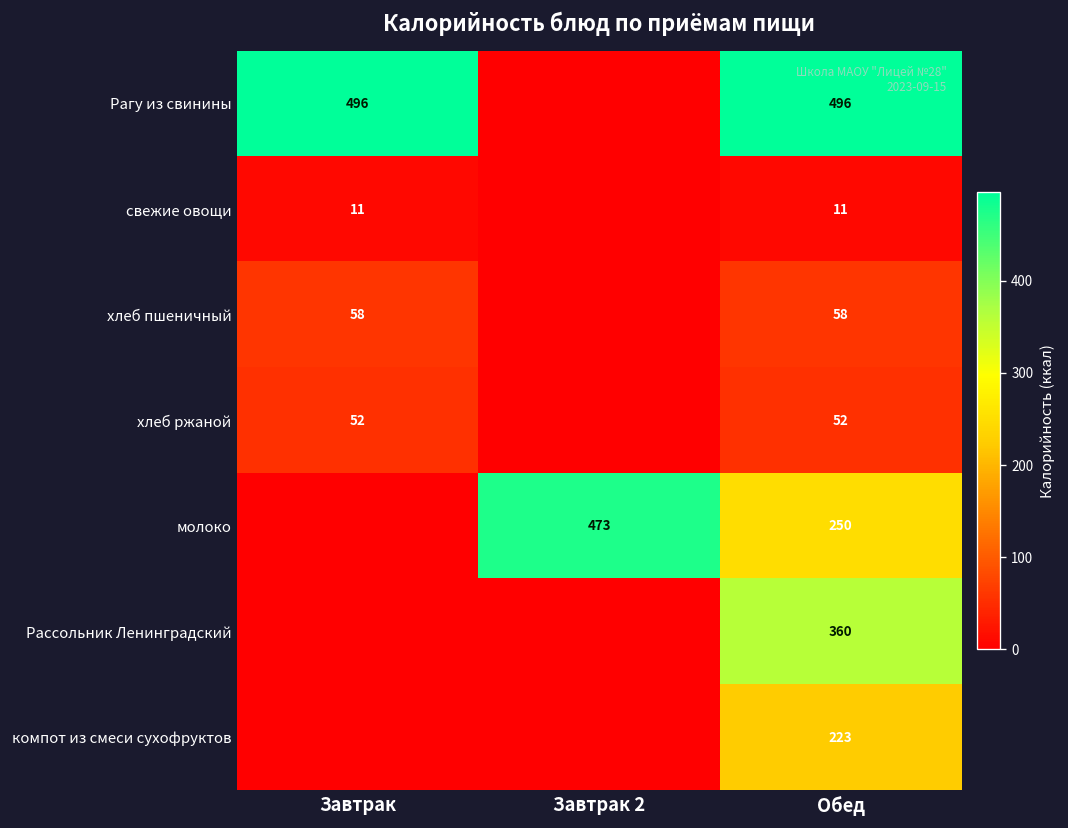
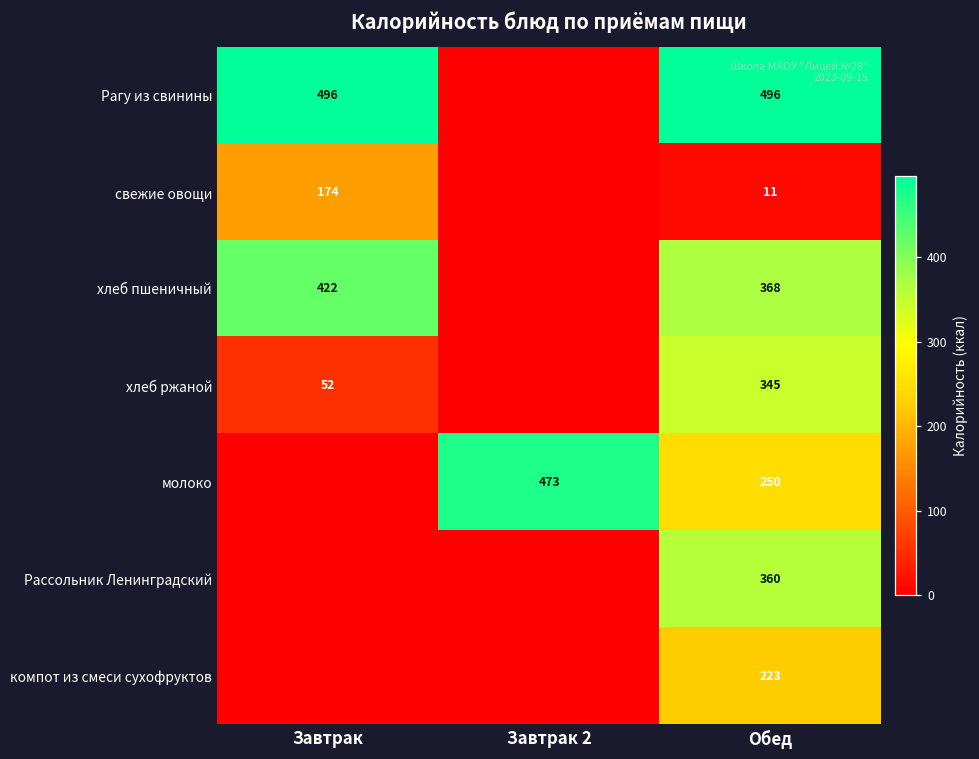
свежие овощи, Завтрак: 11 -> 174
хлеб пшеничный, Завтрак: 58 -> 422
хлеб пшеничный, Обед: 58 -> 368
хлеб ржаной, Обед: 52 -> 345
